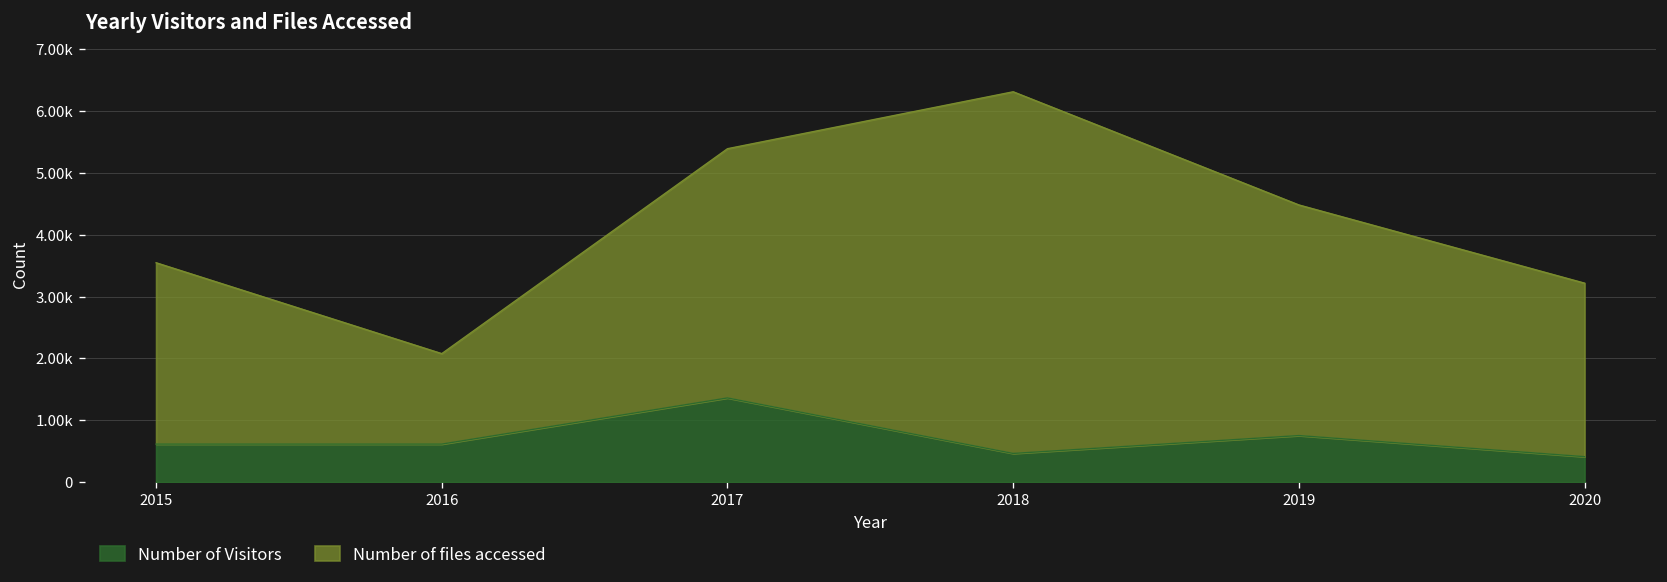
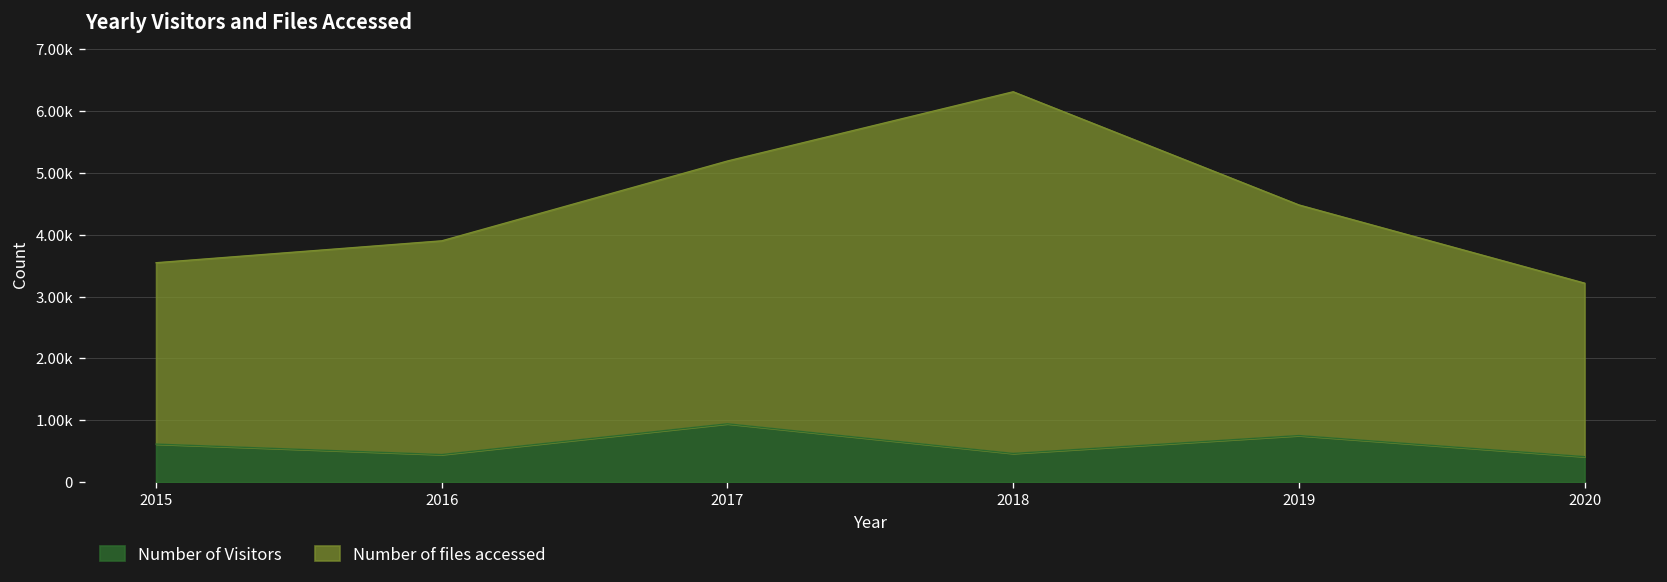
Number of Visitors, 2016: 600 -> 400
Number of files accessed, 2016: 1500 -> 3500
Number of Visitors, 2017: 1400 -> 900
Number of files accessed, 2017: 4000 -> 4200
